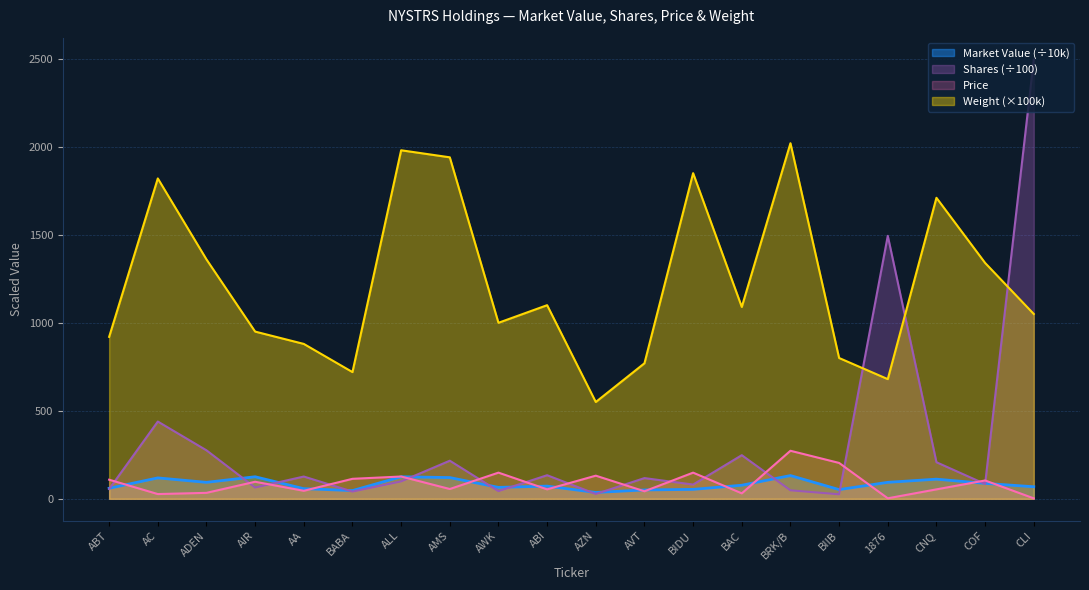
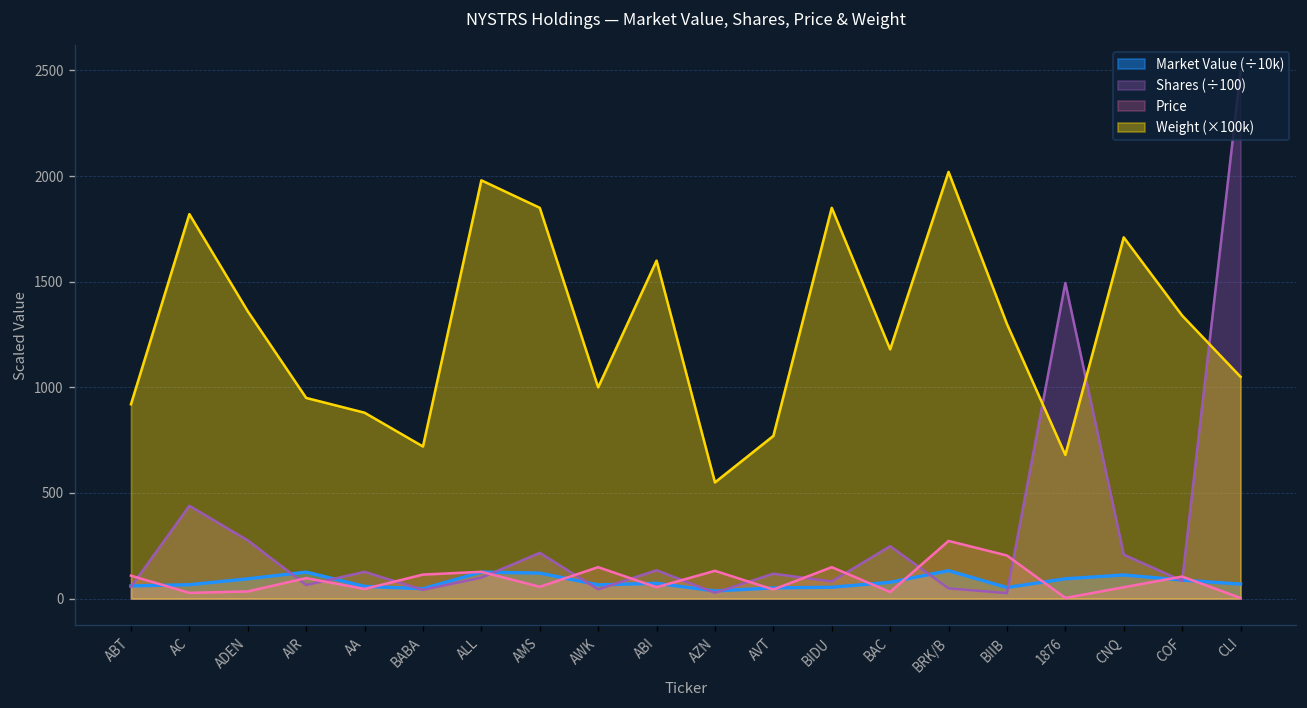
Market Value (÷10k), AC: 120 -> 70
Weight (×100k), AMS: 1940 -> 1850
Weight (×100k), ABI: 1100 -> 1600
Weight (×100k), BAC: 1090 -> 1180
Weight (×100k), BIIB: 800 -> 1300
